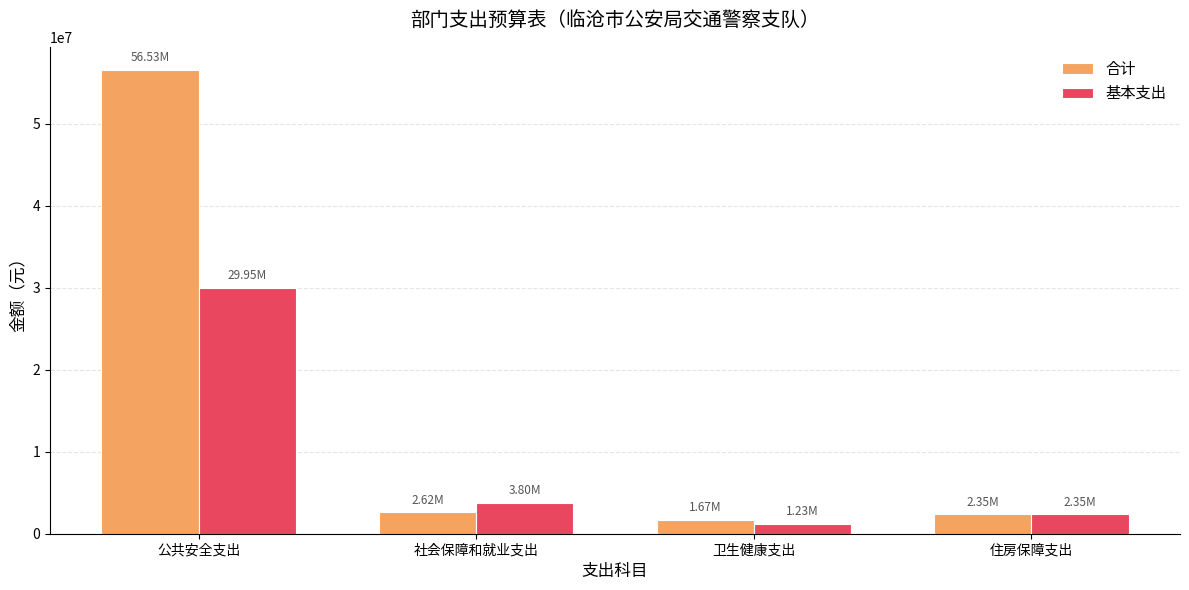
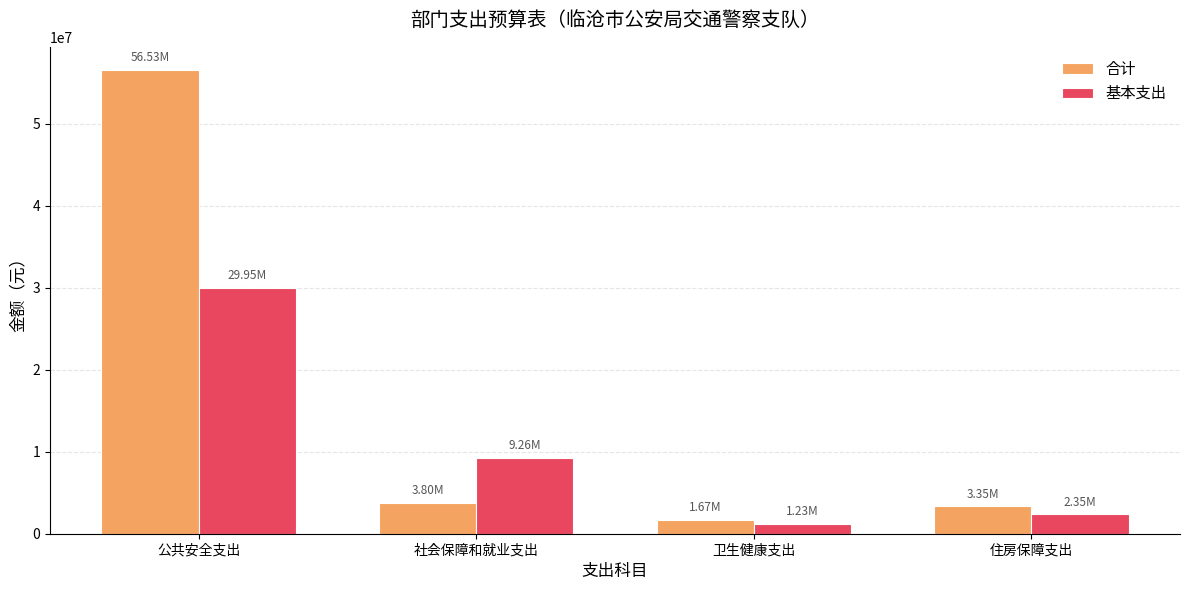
合计, 社会保障和就业支出: 2.62M -> 3.80M
基本支出, 社会保障和就业支出: 3.80M -> 9.26M
合计, 住房保障支出: 2.35M -> 3.35M
